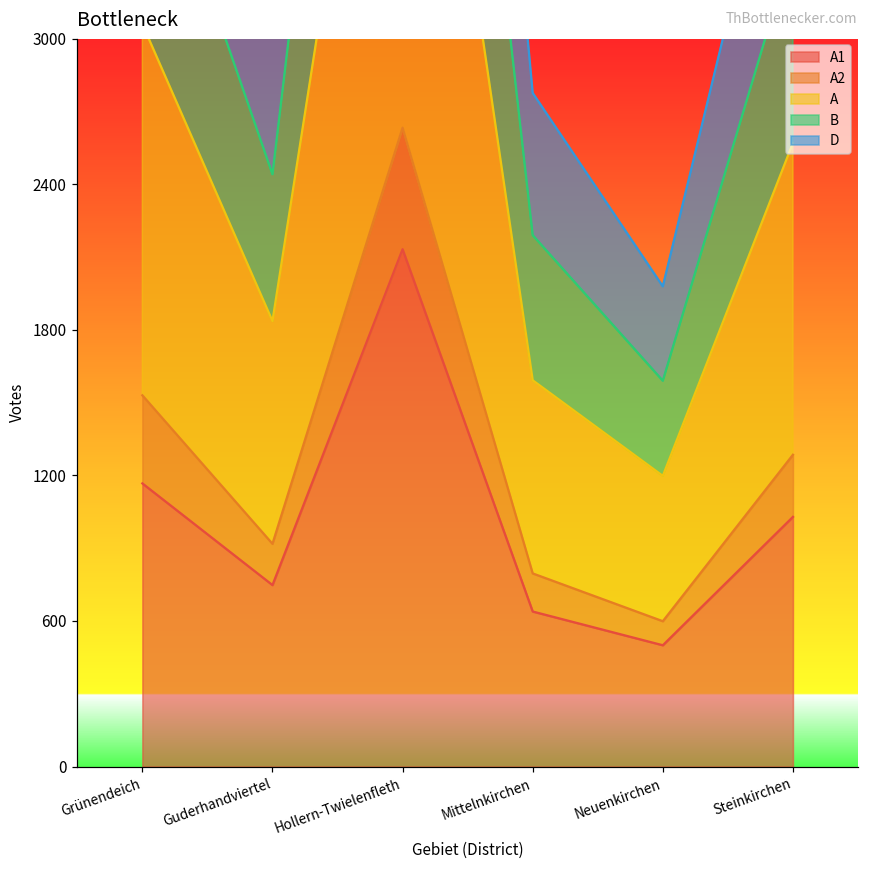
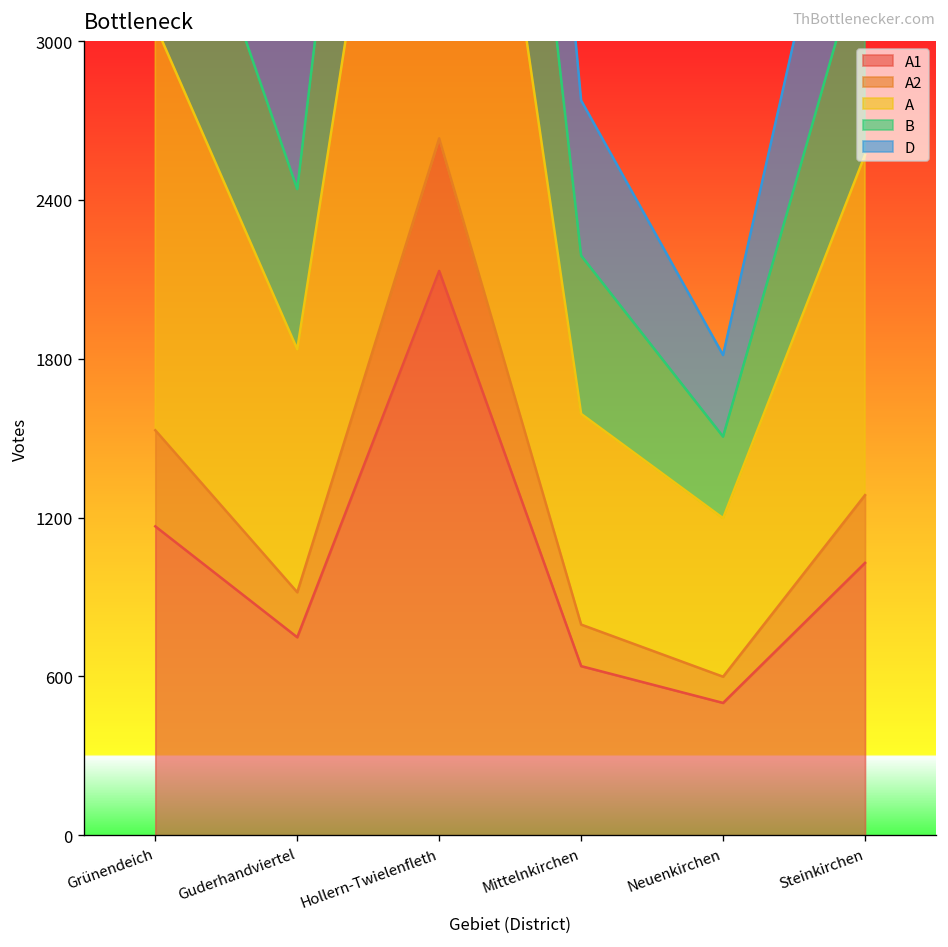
B, Neuenkirchen: 390 -> 310
D, Neuenkirchen: 390 -> 310
